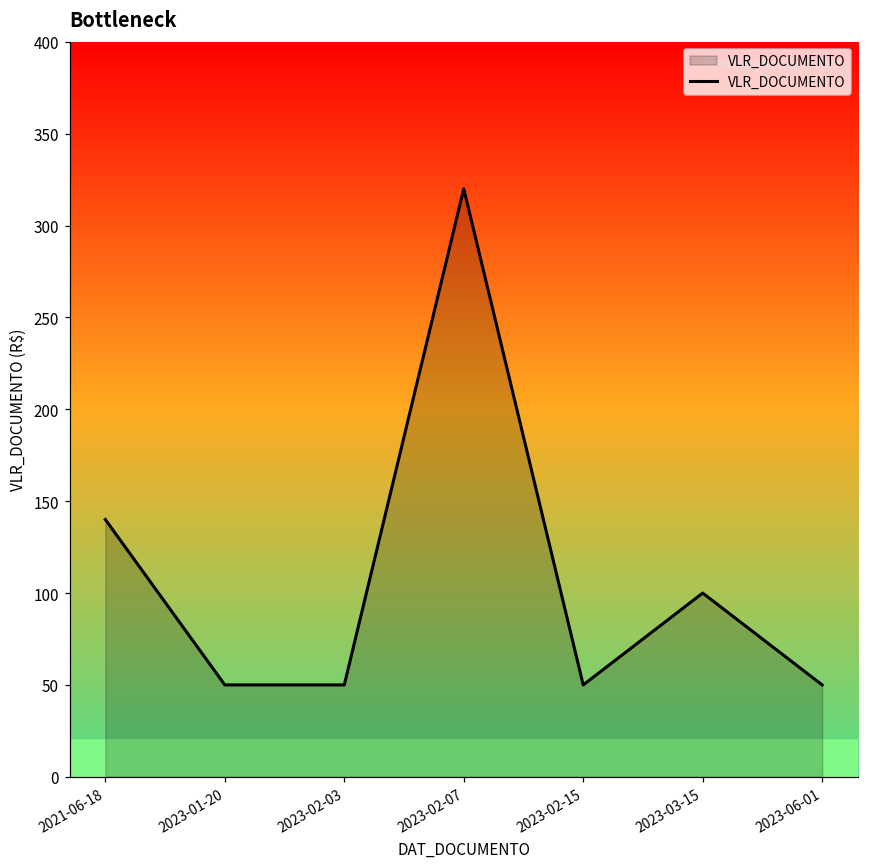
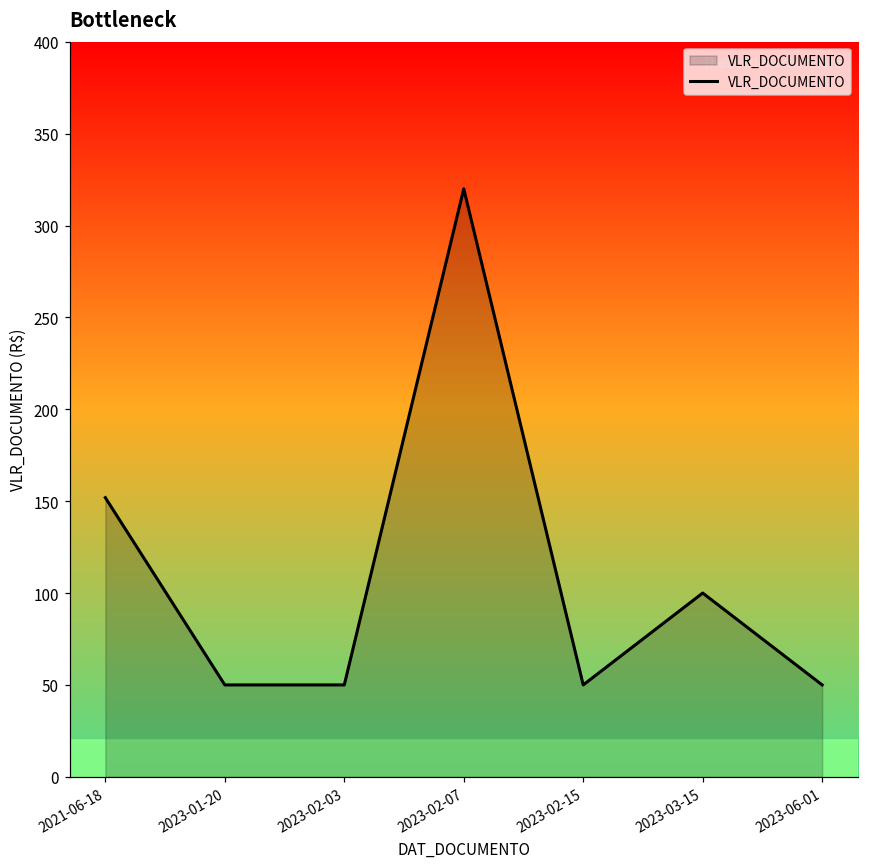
2021-06-18: 140 -> 152
